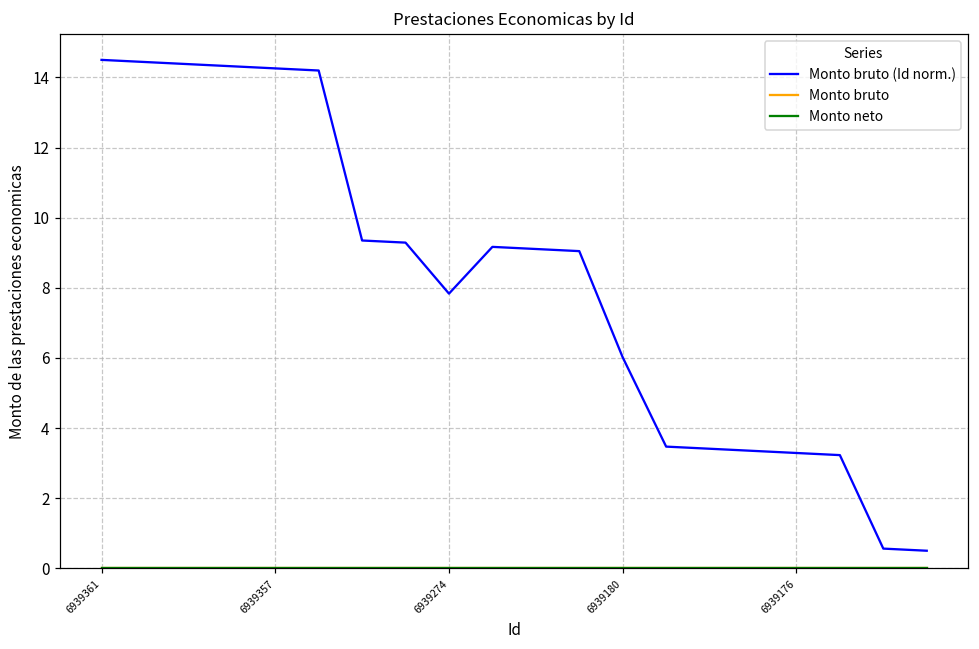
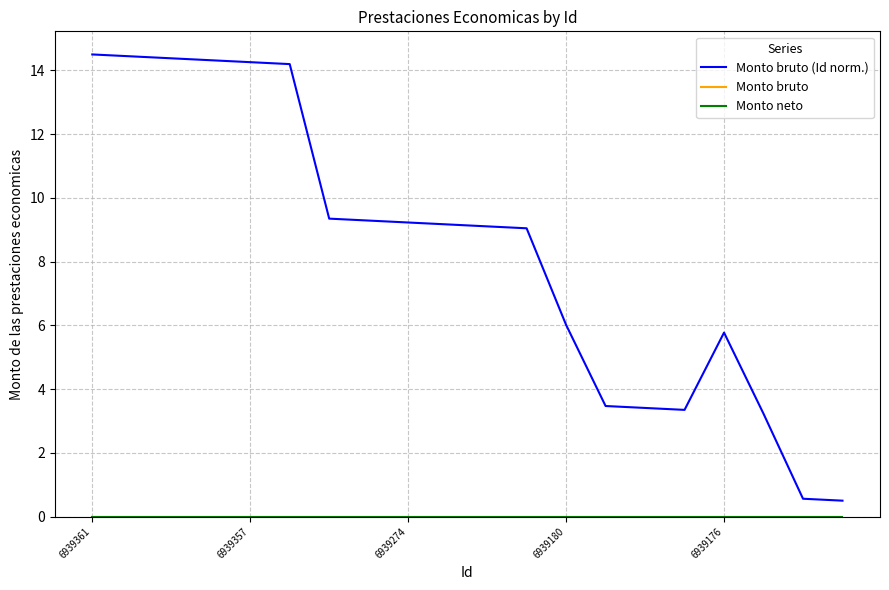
Monto bruto (Id norm.), 6939274: 7.8 -> 9.2
Monto bruto (Id norm.), 6939176: 3.3 -> 5.8
